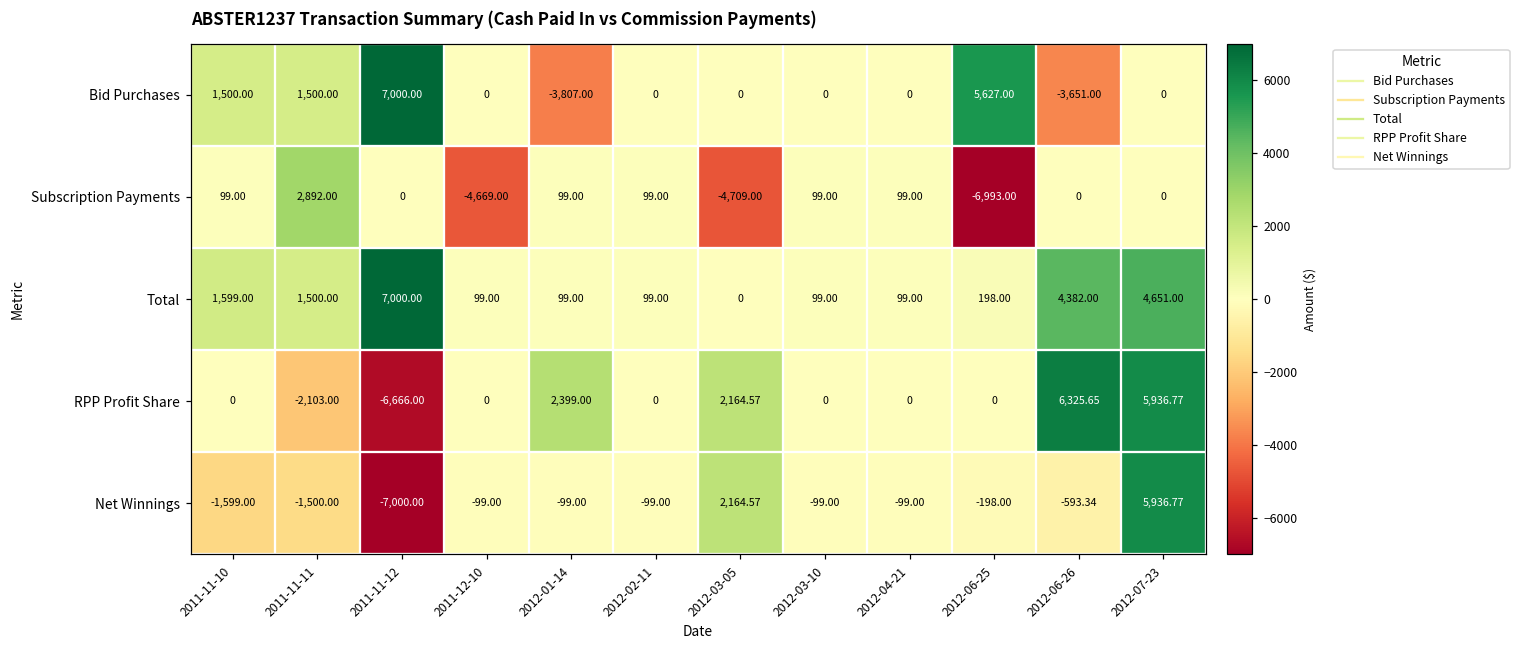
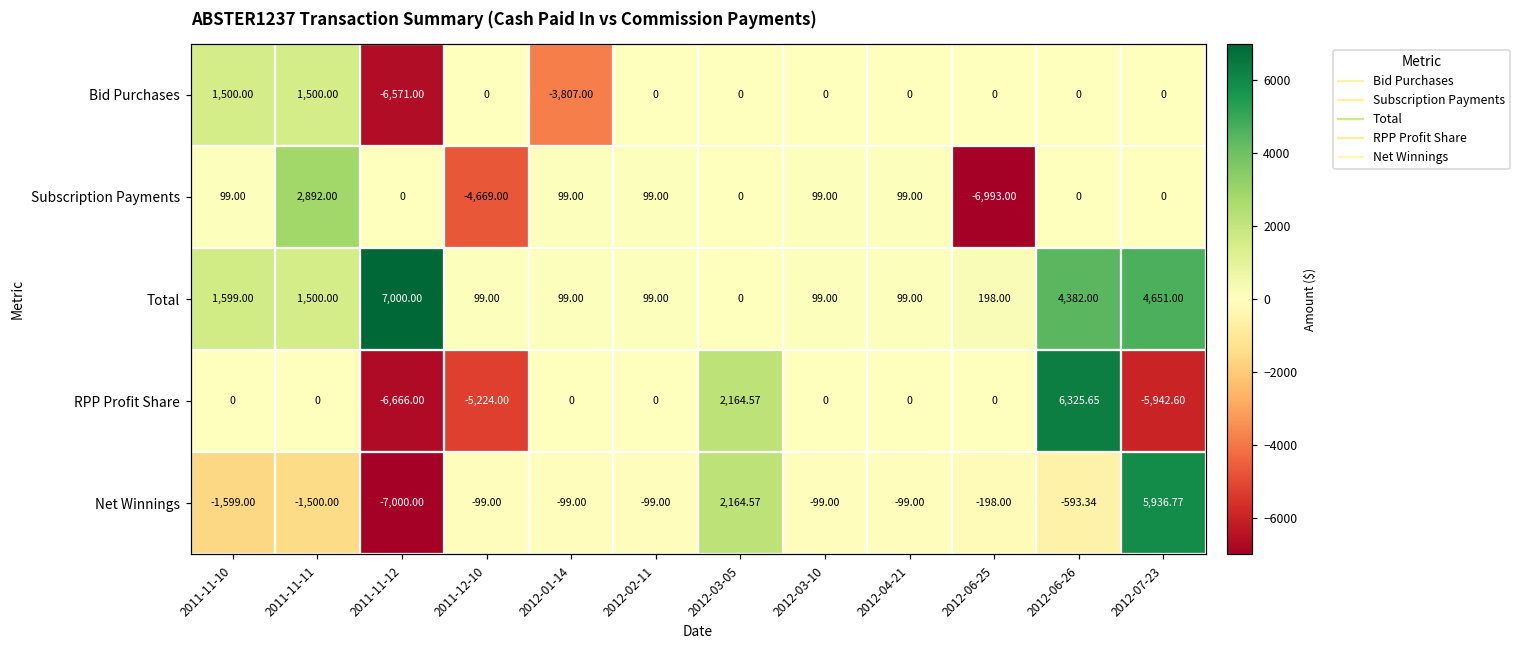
Bid Purchases, 2011-11-12: 7,000.00 -> -6,571.00
Bid Purchases, 2012-06-25: 5,627.00 -> 0
Bid Purchases, 2012-06-26: -3,651.00 -> 0
Subscription Payments, 2012-03-05: -4,709.00 -> 0
RPP Profit Share, 2011-11-11: -2,103.00 -> 0
RPP Profit Share, 2011-12-10: 0 -> -5,224.00
RPP Profit Share, 2012-01-14: 2,399.00 -> 0
RPP Profit Share, 2012-07-23: 5,936.77 -> -5,942.60
